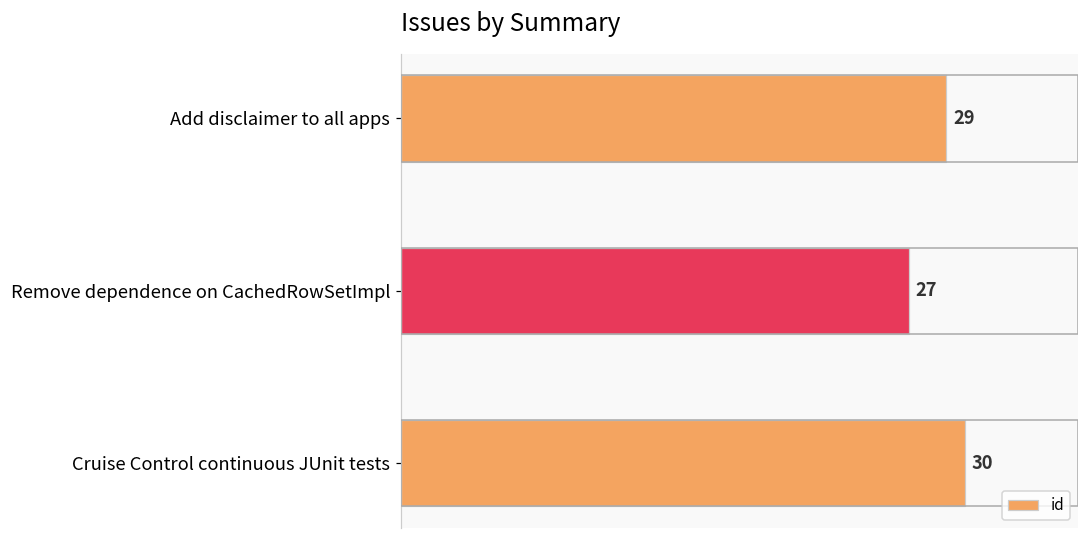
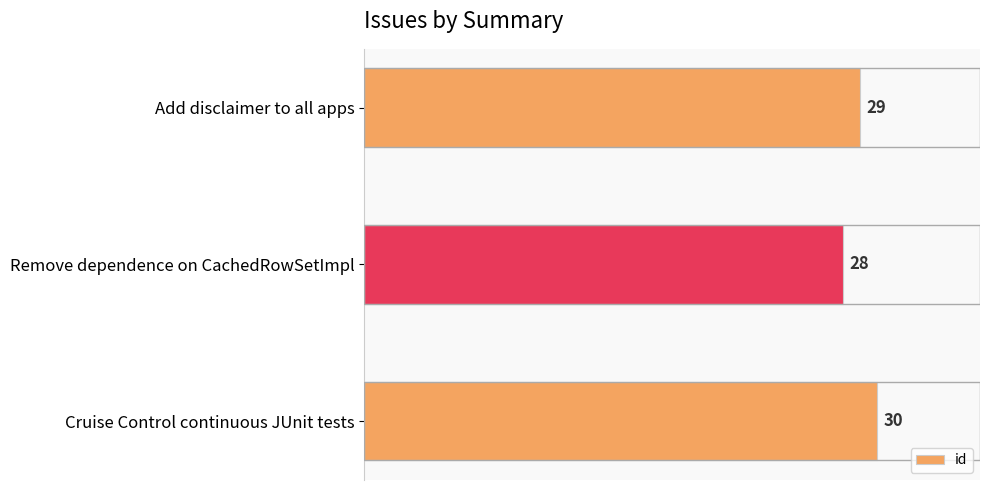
Remove dependence on CachedRowSetImpl: 27 -> 28
